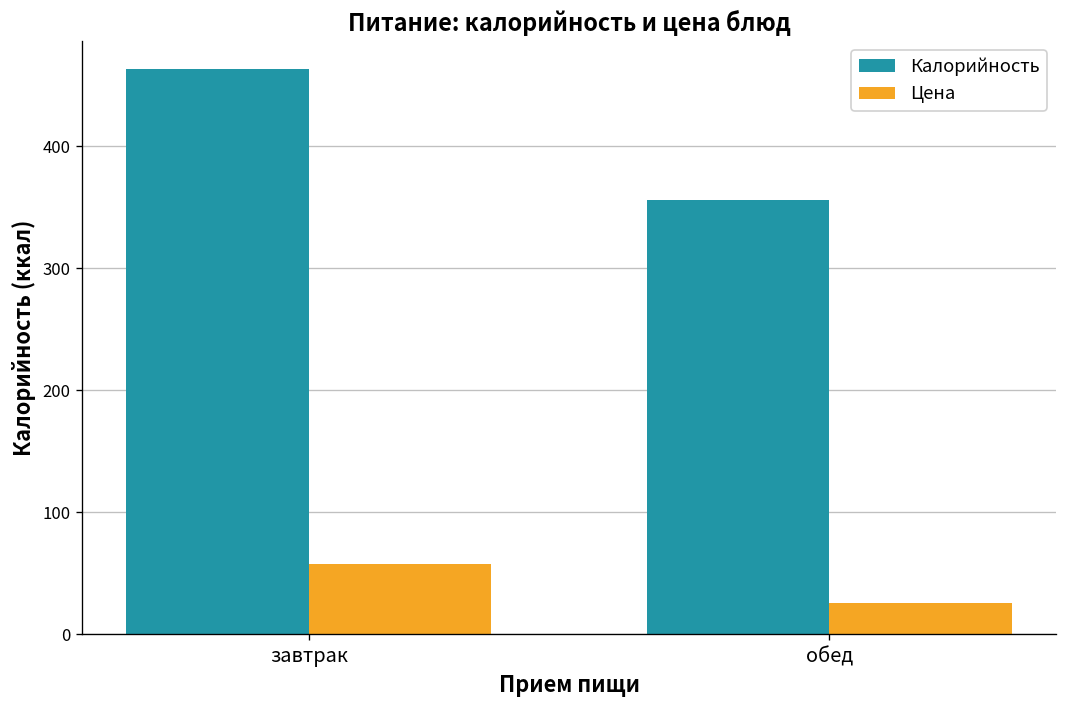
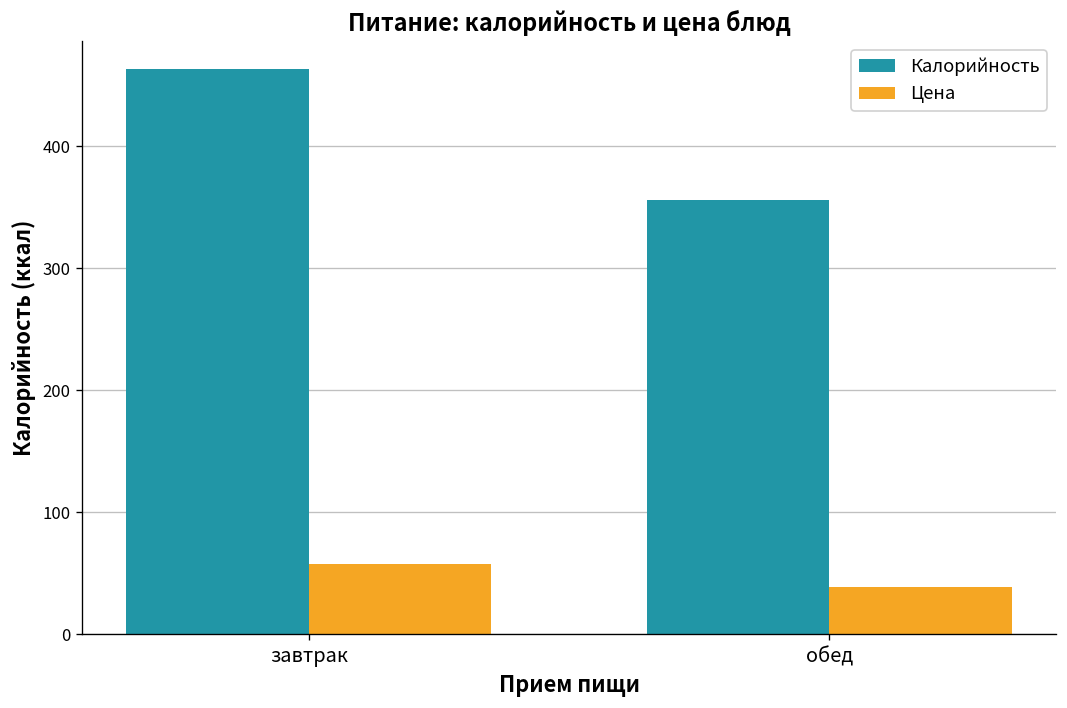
Цена, обед: 26 -> 39
